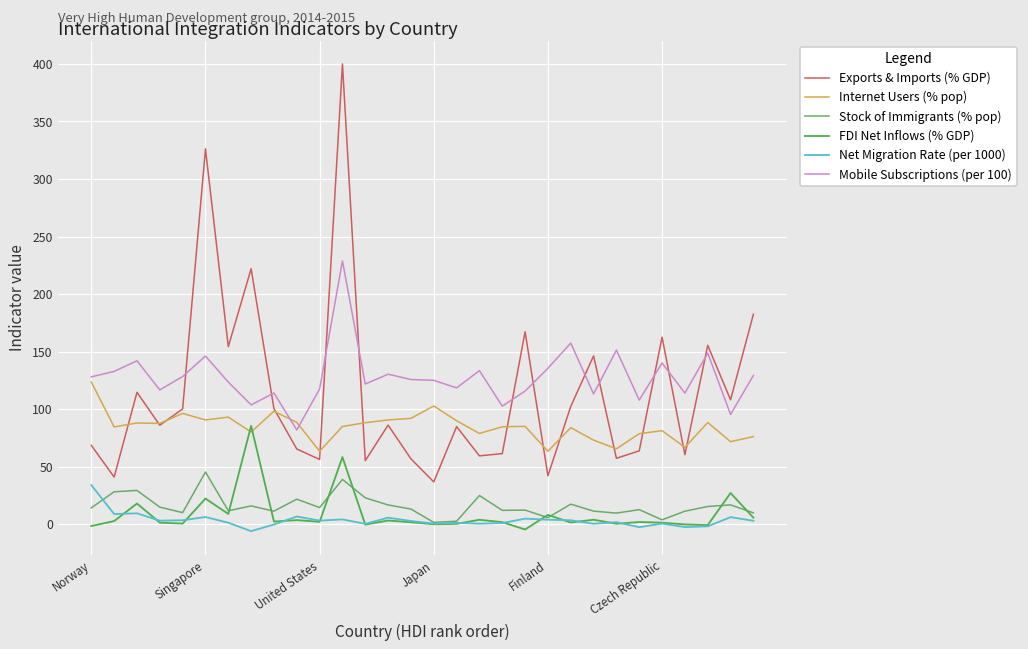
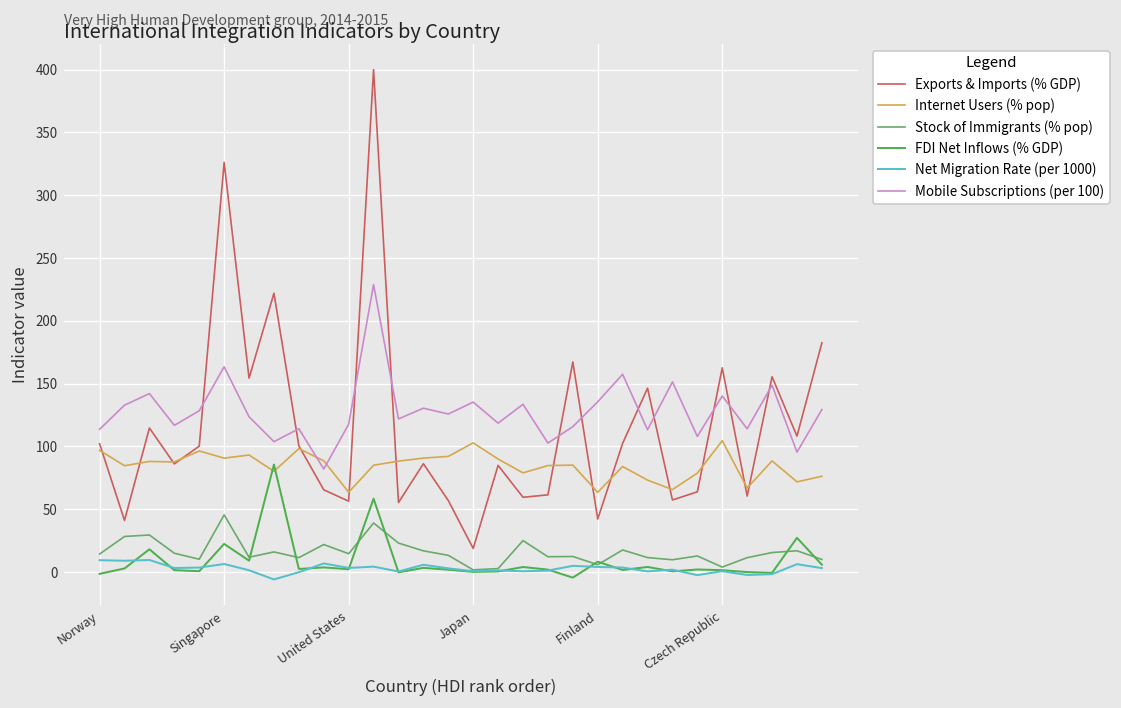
Exports & Imports (% GDP), Norway: 69 -> 102
Internet Users (% pop), Norway: 124 -> 97
Net Migration Rate (per 1000), Norway: 34 -> 9
Mobile Subscriptions (per 100), Norway: 128 -> 114
Mobile Subscriptions (per 100), Singapore: 146 -> 163
Exports & Imports (% GDP), Japan: 37 -> 19
Mobile Subscriptions (per 100), Japan: 125 -> 135
Internet Users (% pop), Czech Republic: 81 -> 105
